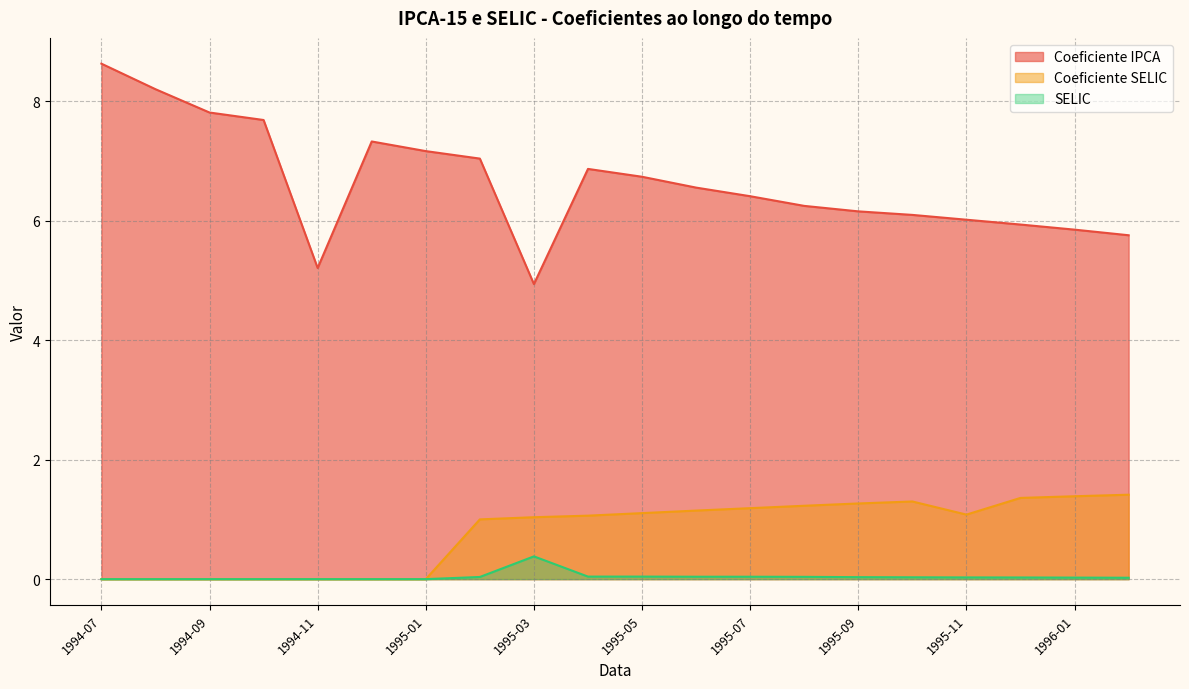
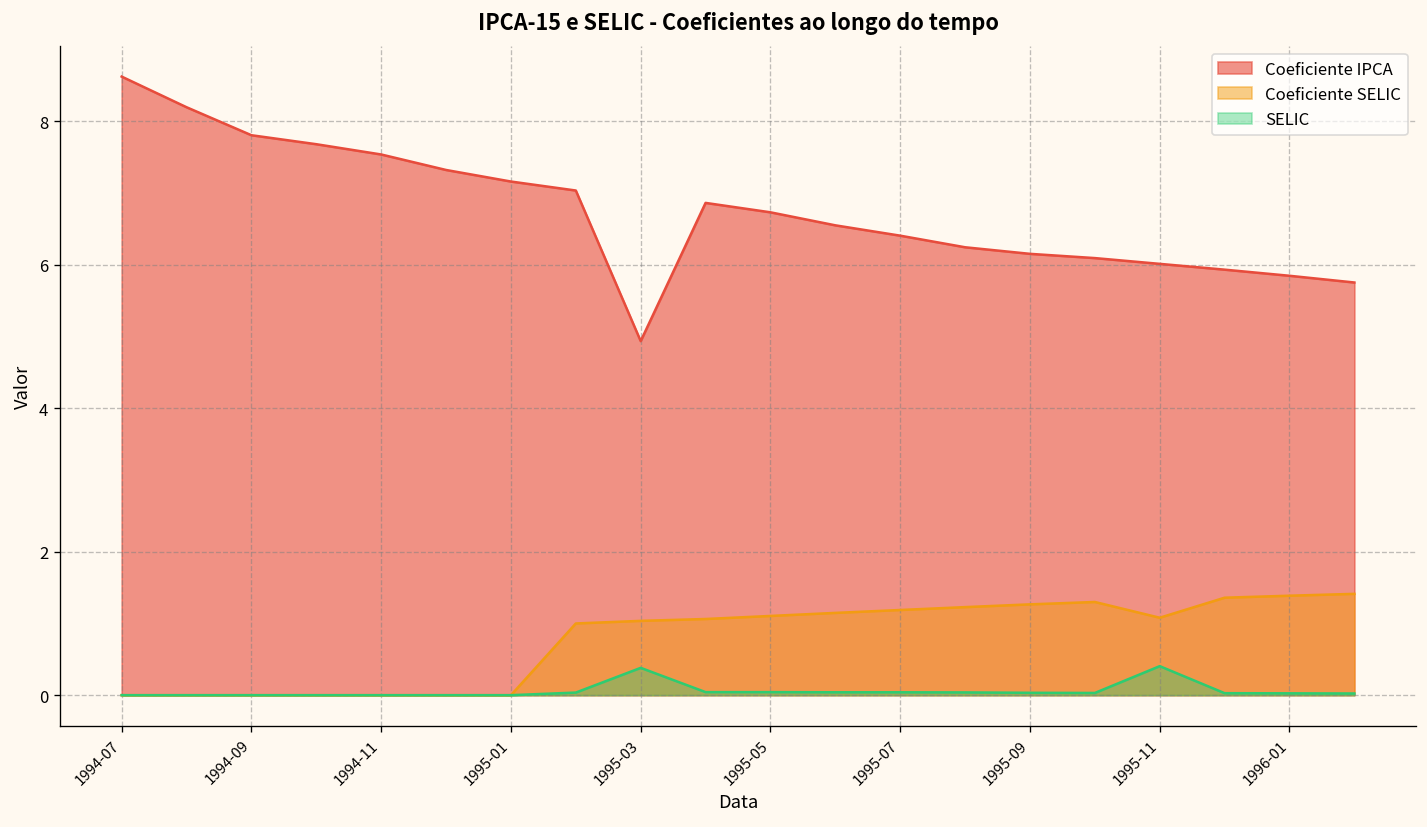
Coeficiente IPCA, 1994-11: 5.2 -> 7.5
SELIC, 1995-11: 0.0 -> 0.4
